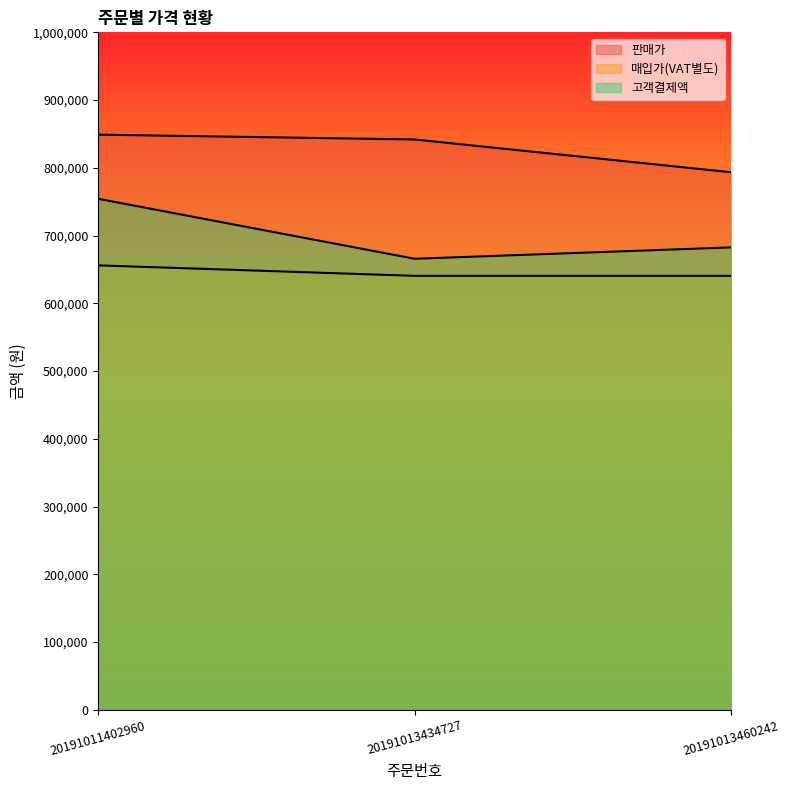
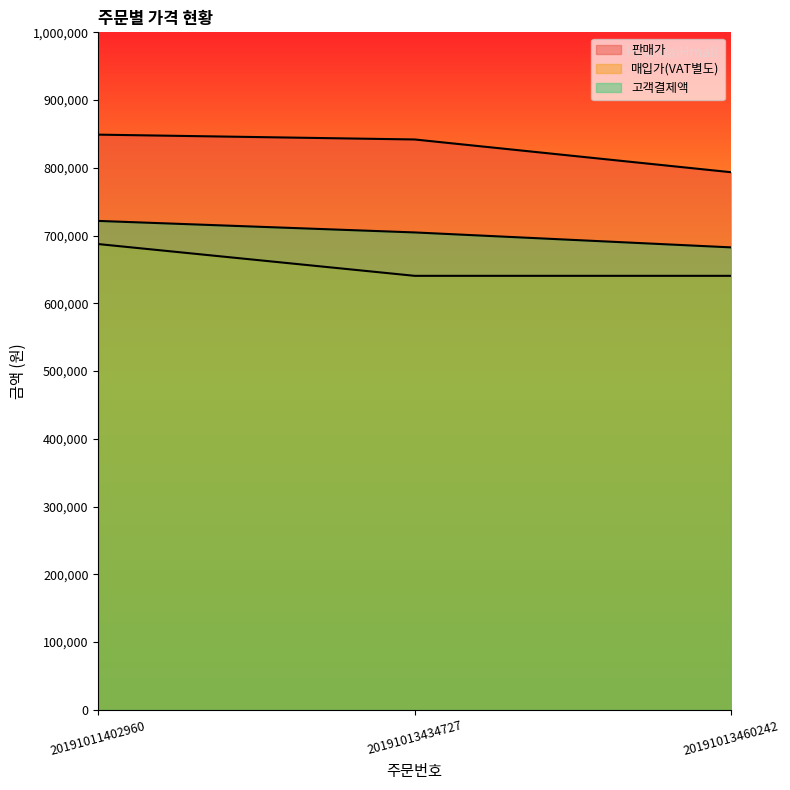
매입가(VAT별도), 20191011402960: 660,000 -> 690,000
고객결제액, 20191011402960: 750,000 -> 720,000
고객결제액, 20191013434727: 670,000 -> 700,000
